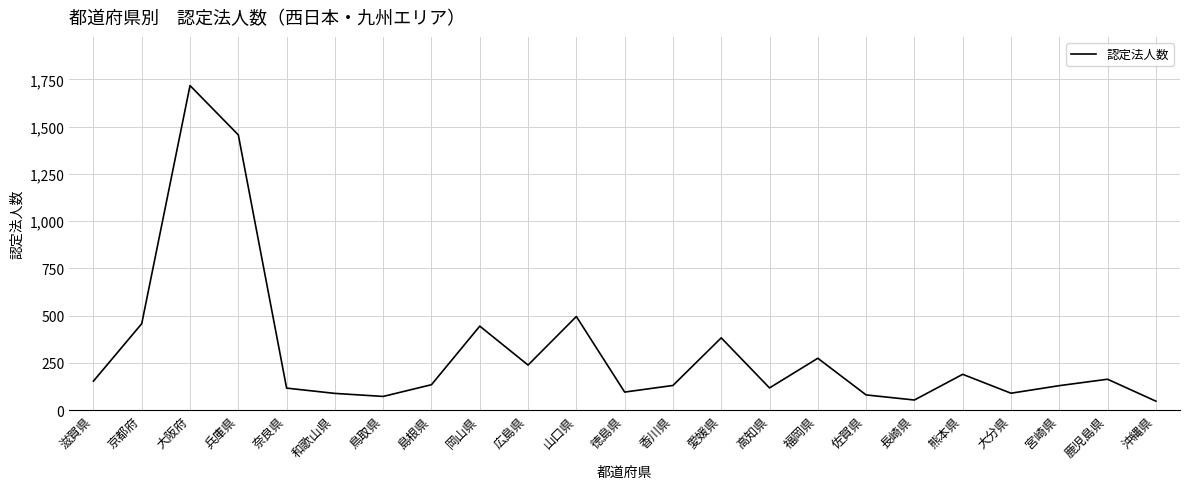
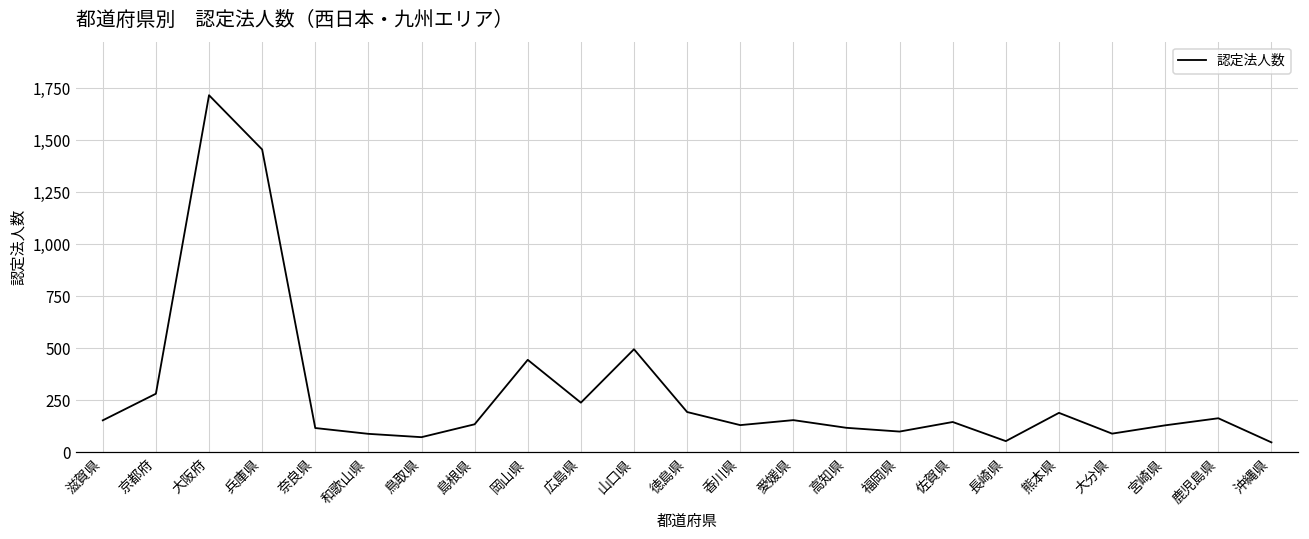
京都府: 460 -> 280
徳島県: 100 -> 190
愛媛県: 380 -> 150
福岡県: 270 -> 100
佐賀県: 80 -> 150
